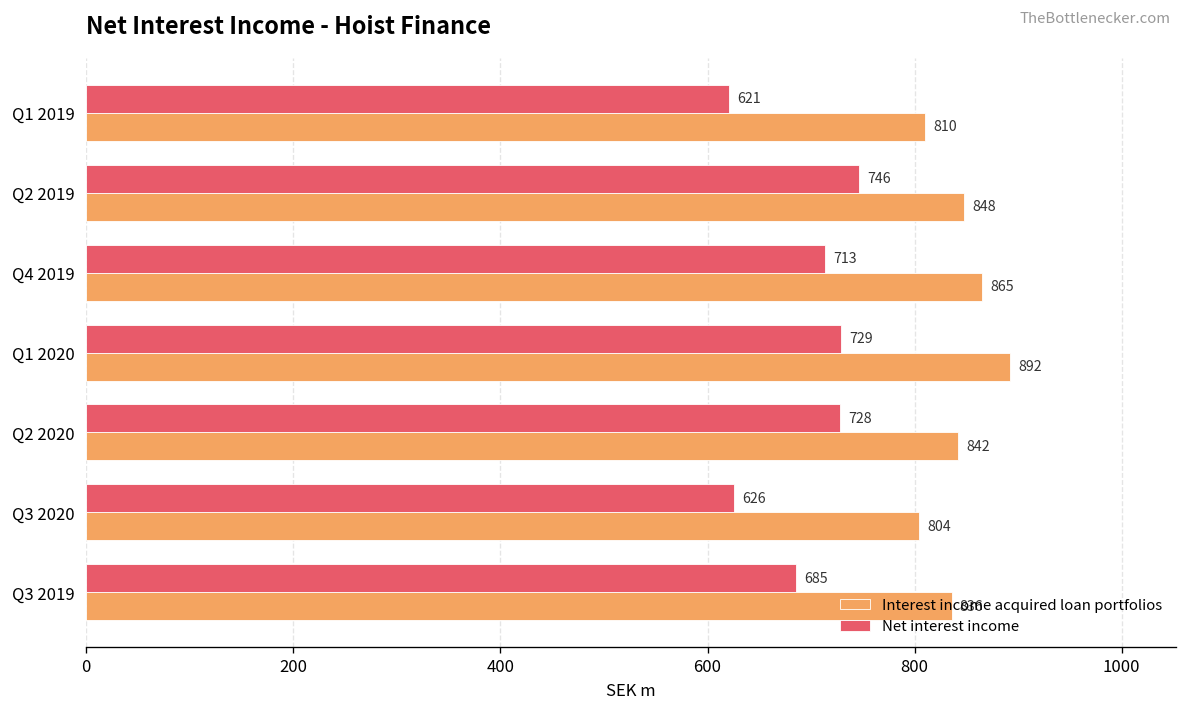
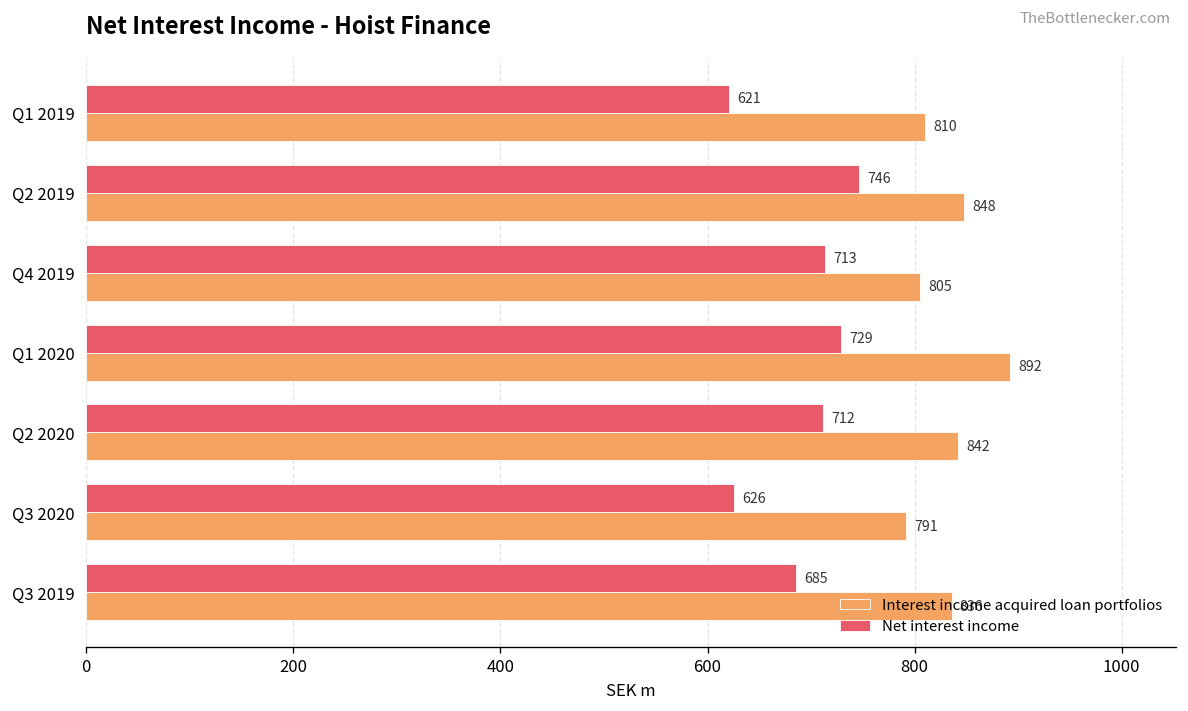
Interest income acquired loan portfolios, Q4 2019: 865 -> 805
Net interest income, Q2 2020: 728 -> 712
Interest income acquired loan portfolios, Q3 2020: 804 -> 791
